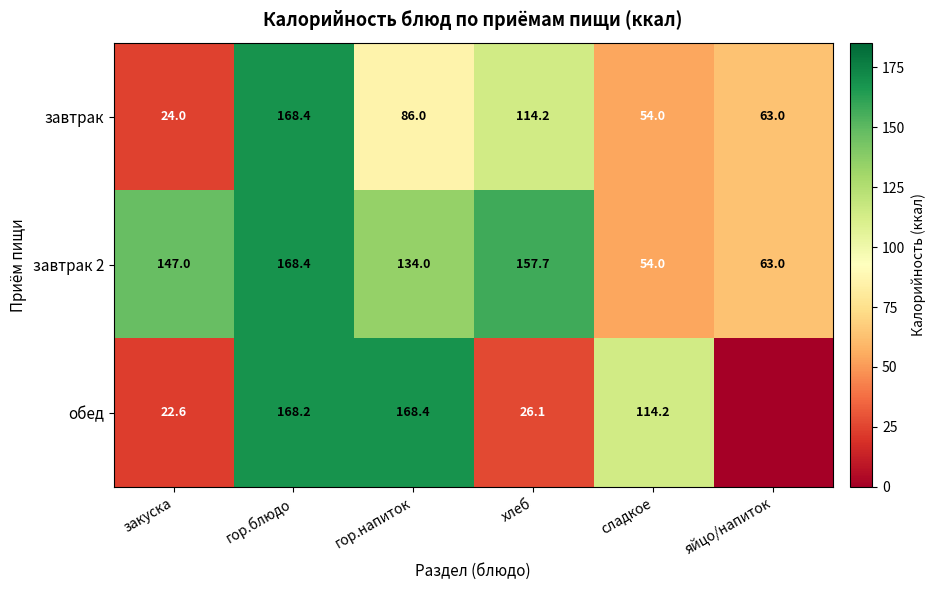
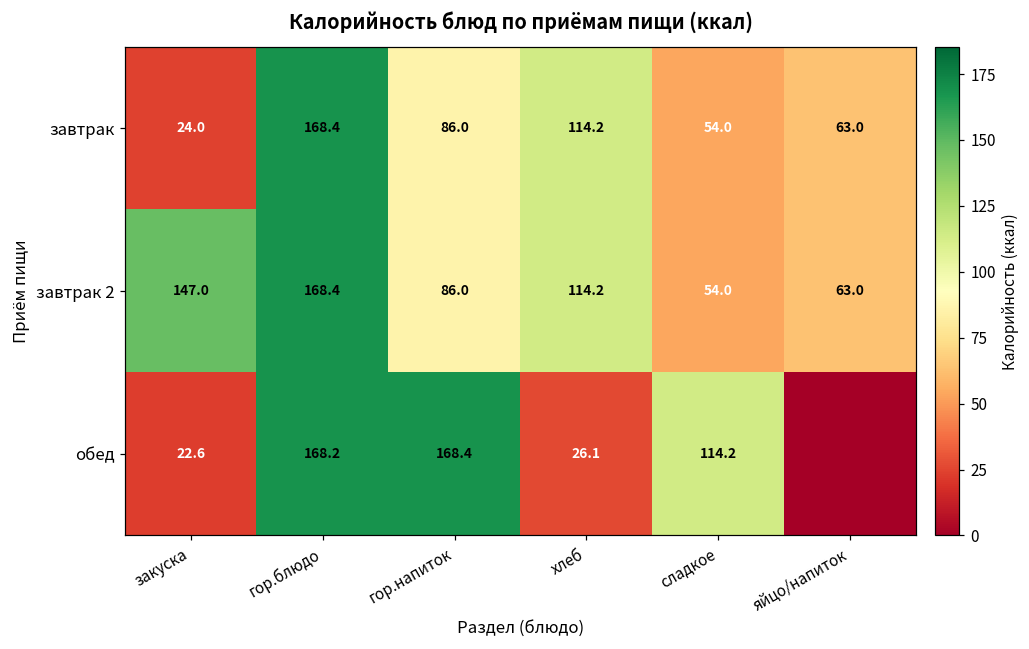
завтрак 2, гор.напиток: 134.0 -> 86.0
завтрак 2, хлеб: 157.7 -> 114.2
